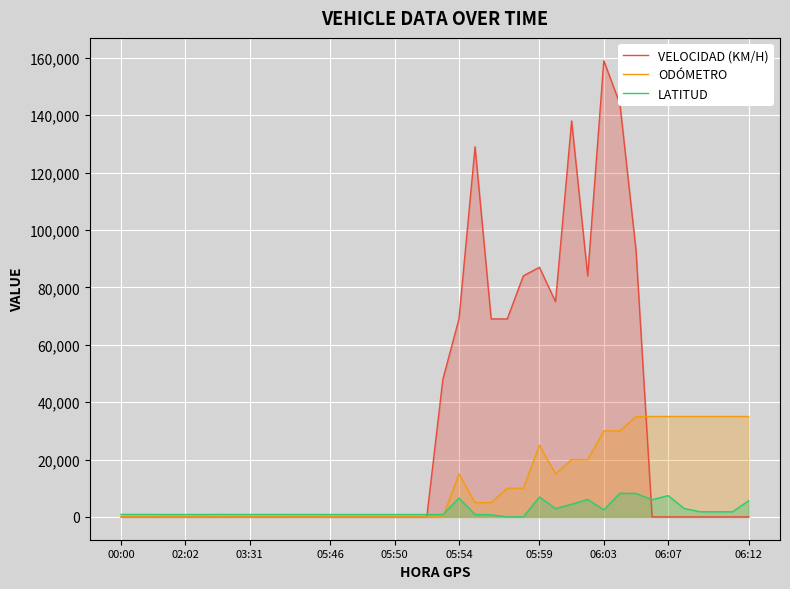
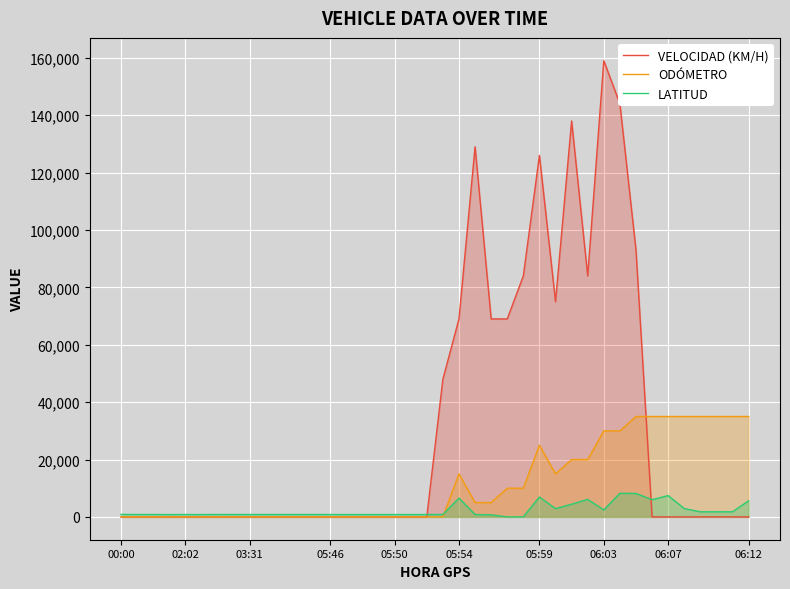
VELOCIDAD (KM/H), 05:59: 87,000 -> 126,000
